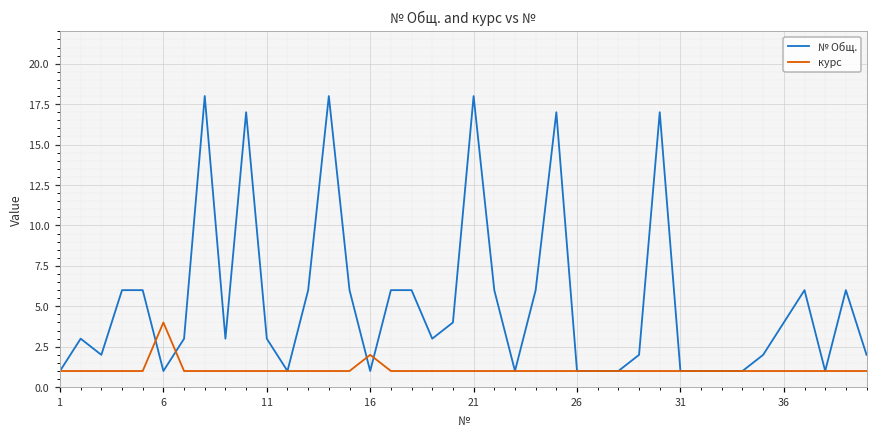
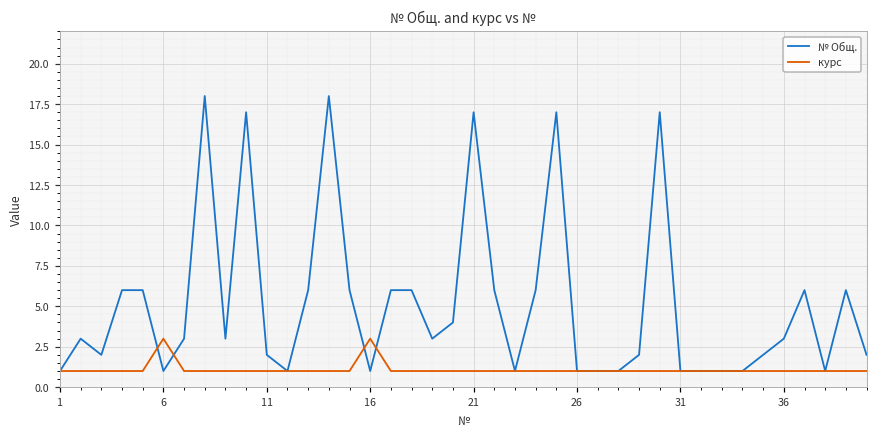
курс, 6: 4 -> 3
№ Общ., 11: 3 -> 2
курс, 16: 2 -> 3
№ Общ., 21: 18 -> 17
№ Общ., 36: 4 -> 3
